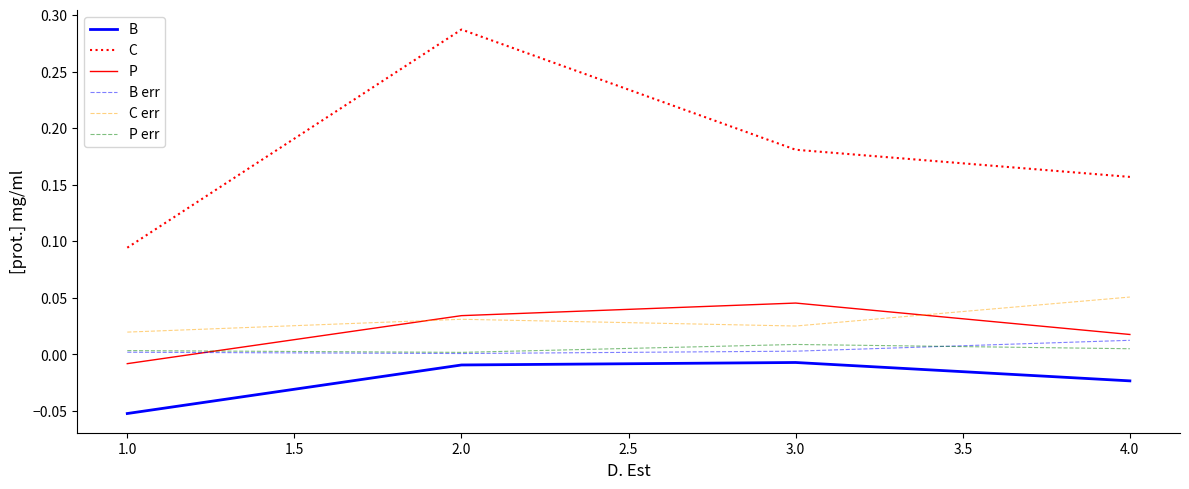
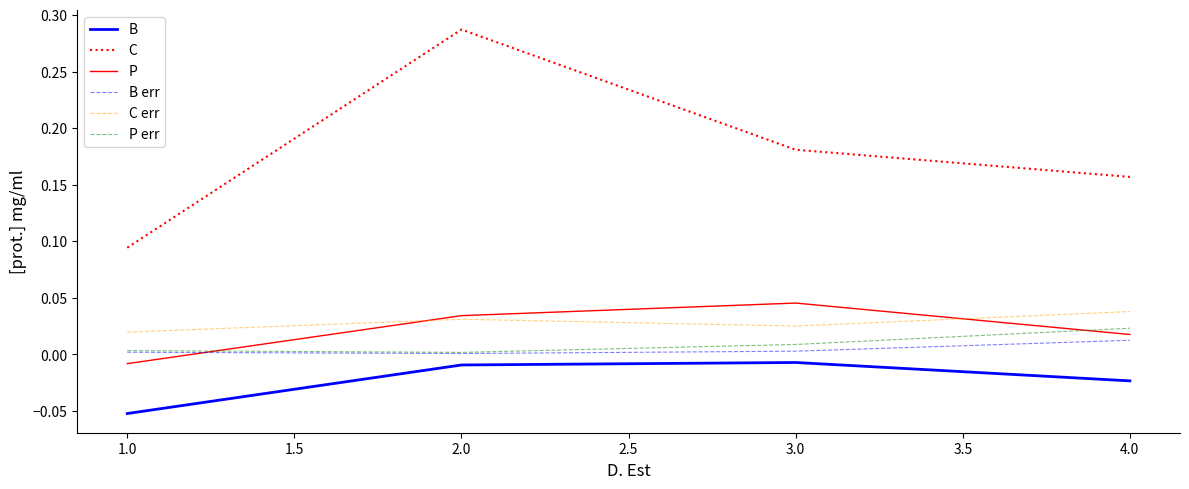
C err, 4.0: 0.051 -> 0.038
P err, 4.0: 0.005 -> 0.023
